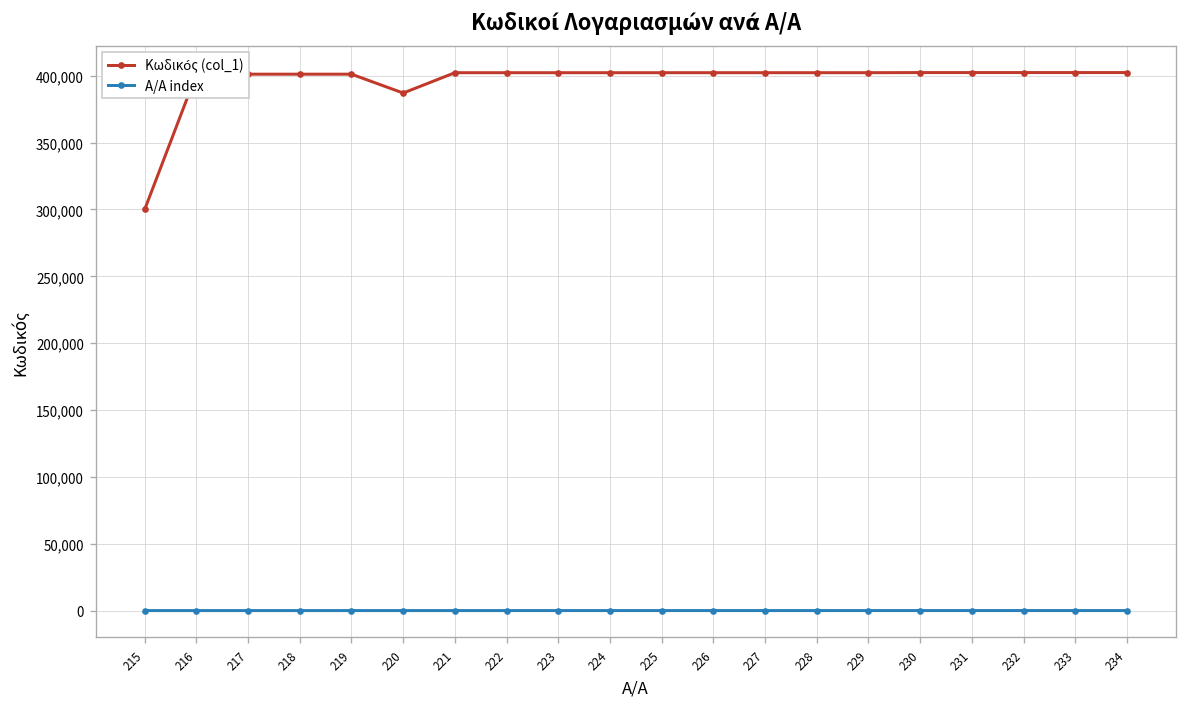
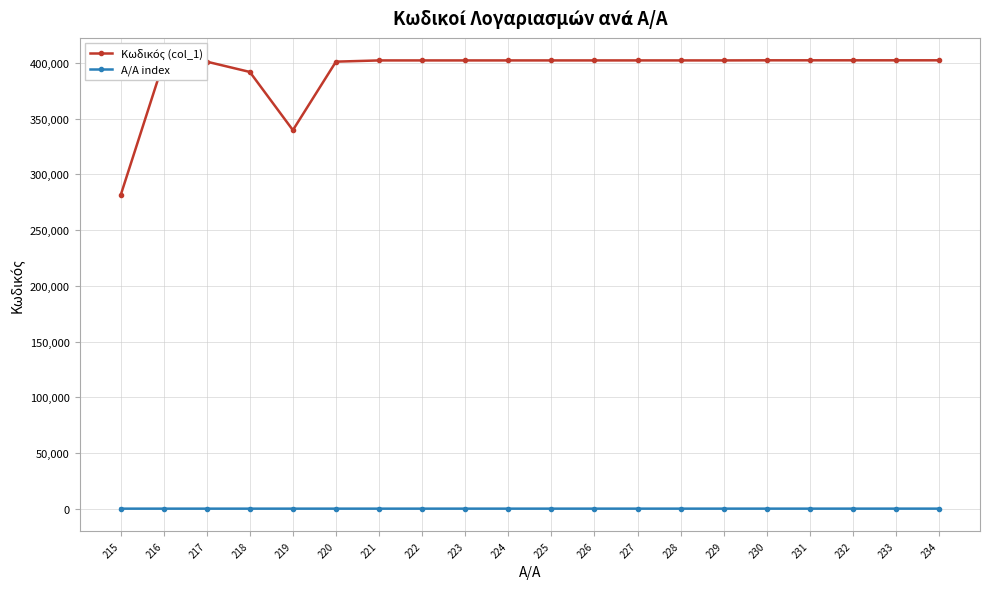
Κωδικός (col_1), 215: 300,000 -> 281,000
Κωδικός (col_1), 218: 401,000 -> 392,000
Κωδικός (col_1), 219: 401,000 -> 340,000
Κωδικός (col_1), 220: 387,000 -> 401,000
